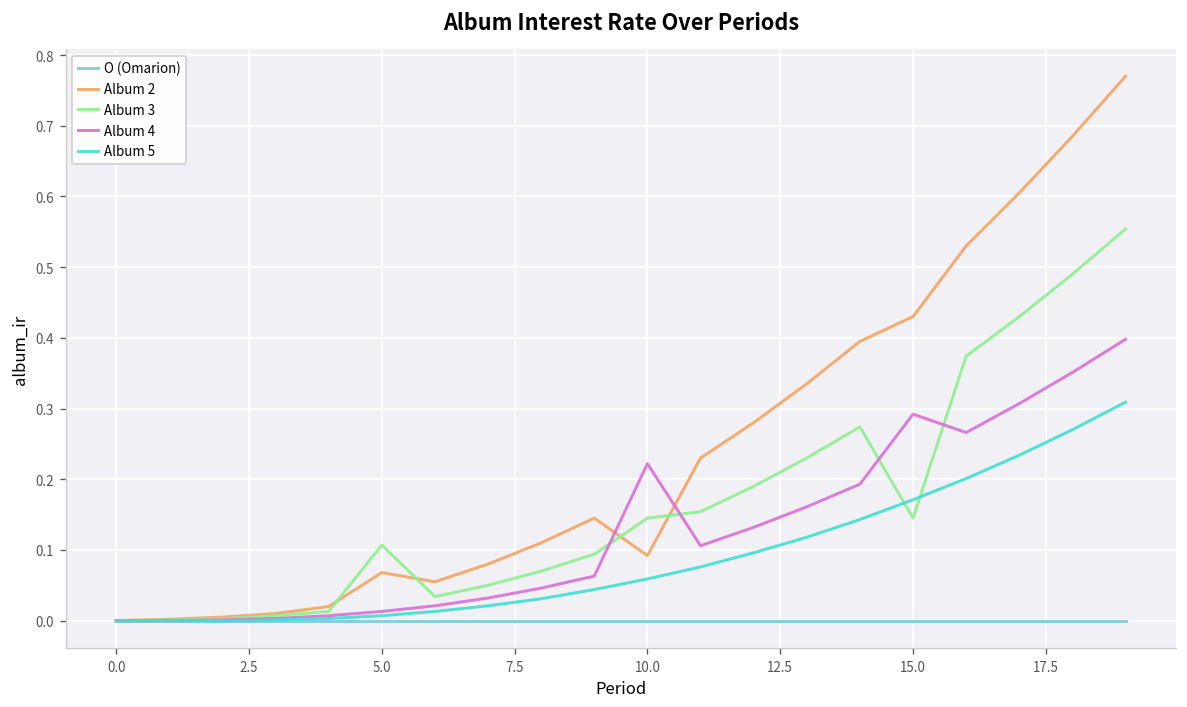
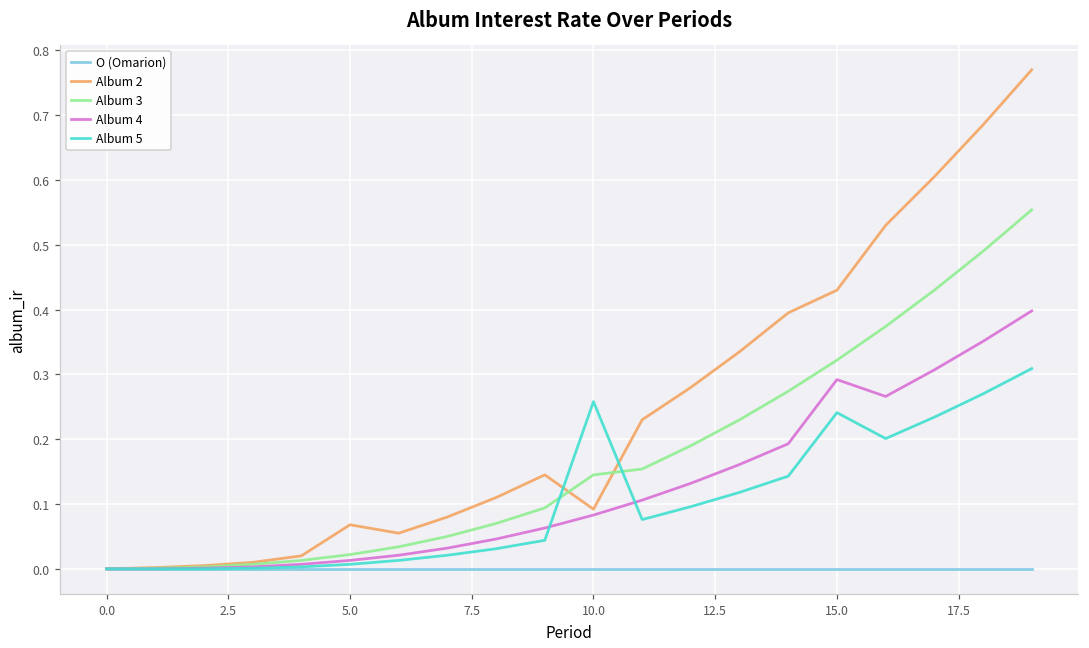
Album 3, 5.0: 0.11 -> 0.02
Album 4, 10.0: 0.22 -> 0.08
Album 5, 10.0: 0.06 -> 0.26
Album 3, 15.0: 0.15 -> 0.32
Album 5, 15.0: 0.17 -> 0.24
